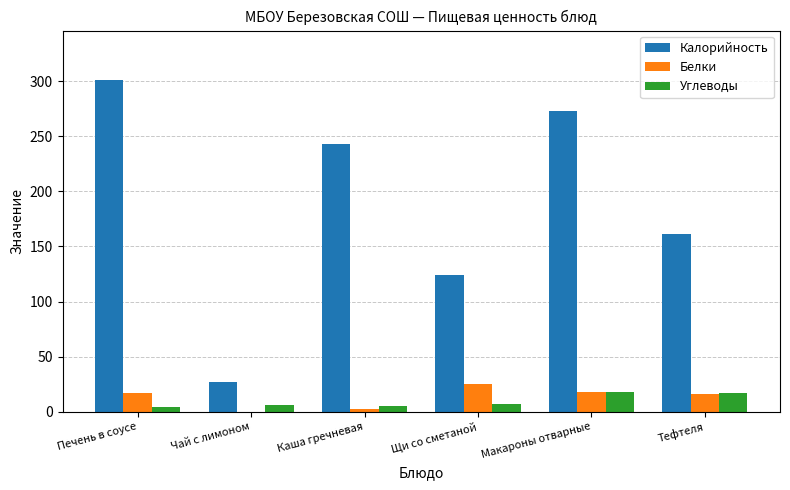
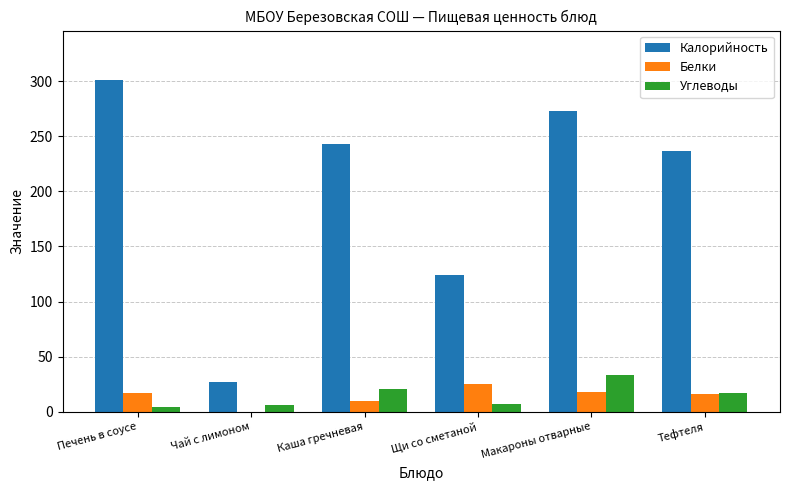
Белки, Каша гречневая: 3 -> 10
Углеводы, Каша гречневая: 6 -> 21
Углеводы, Макароны отварные: 18 -> 33
Калорийность, Тефтеля: 162 -> 237
